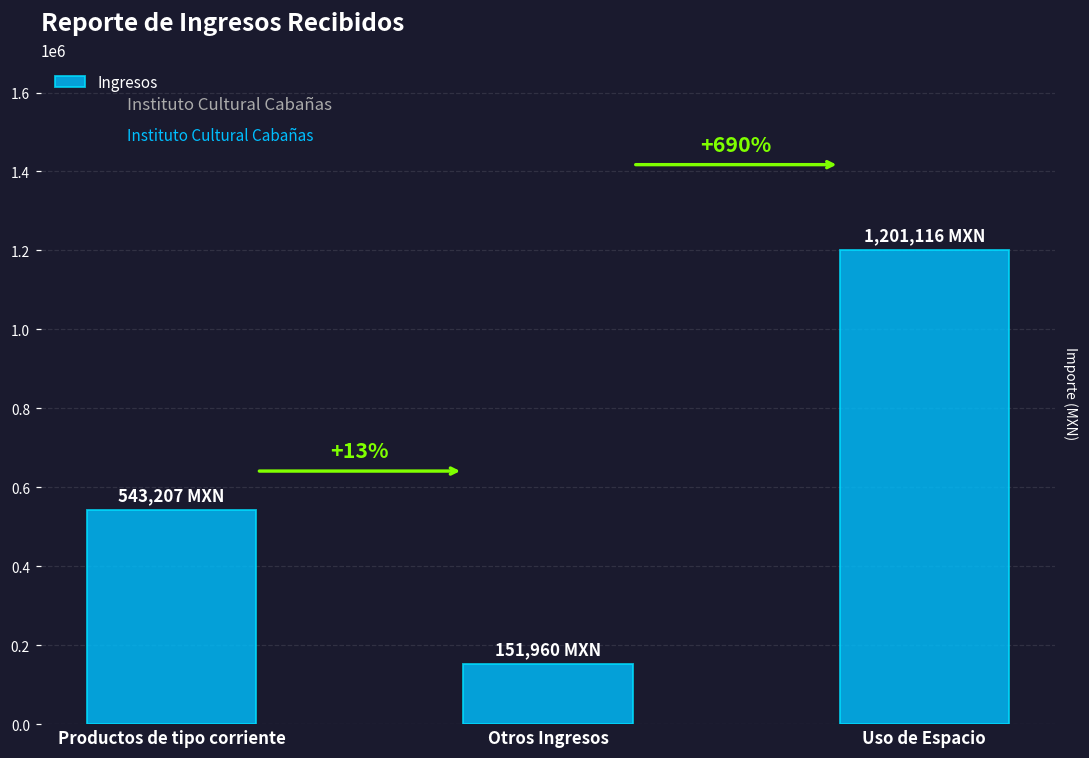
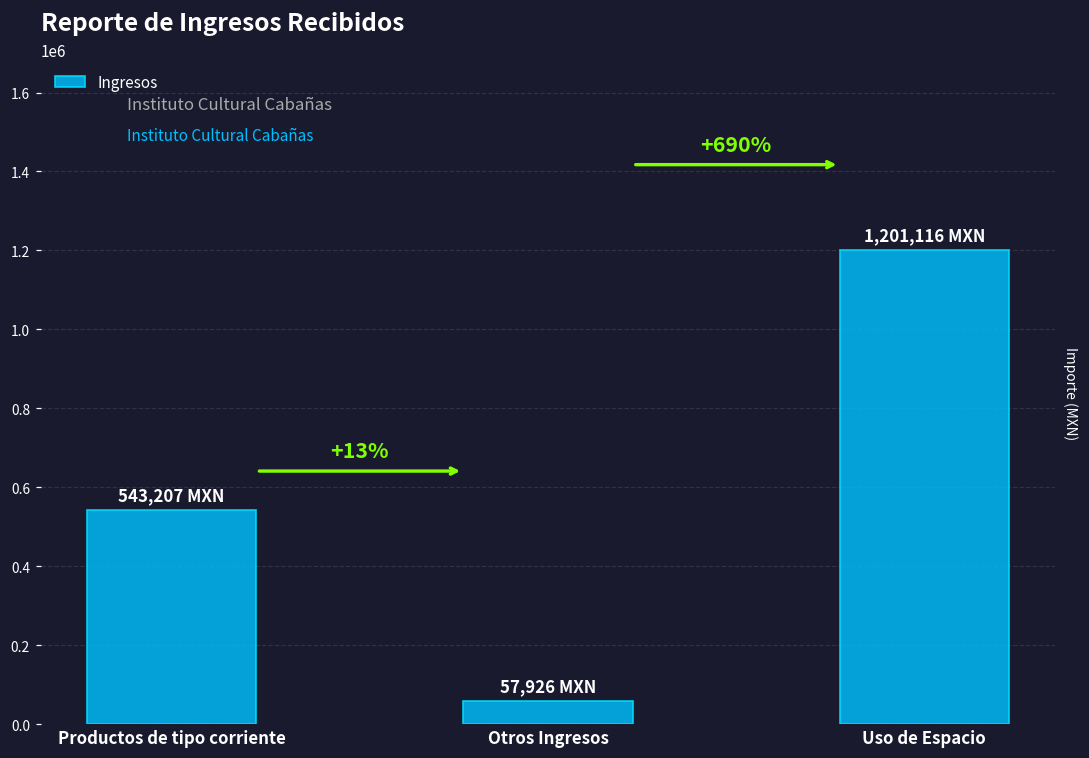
Otros Ingresos: 151,960 -> 57,926
